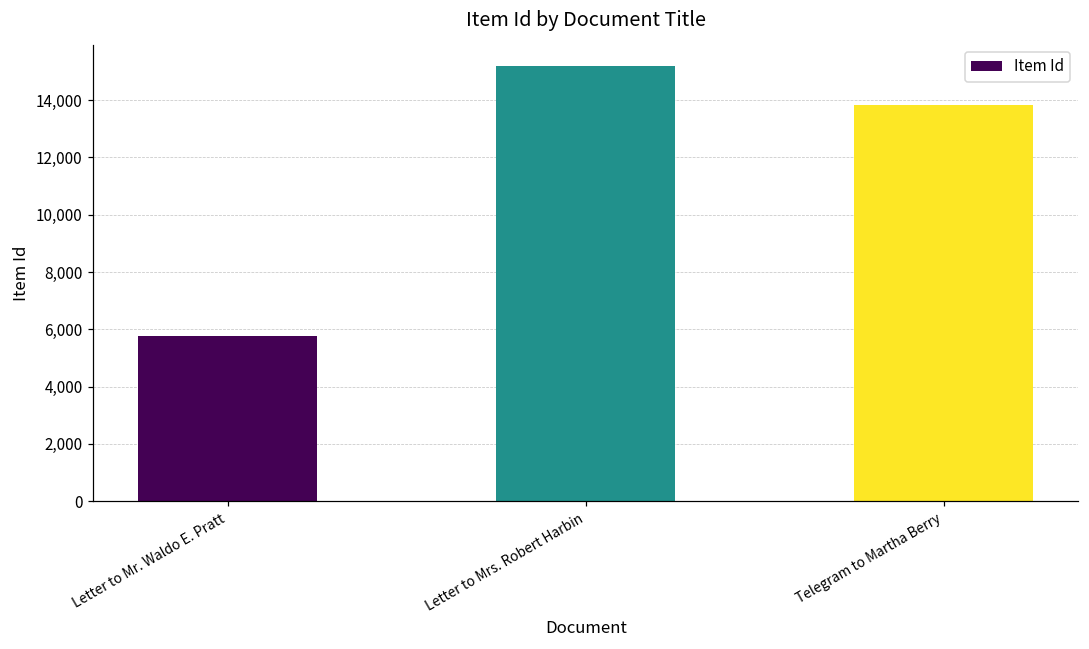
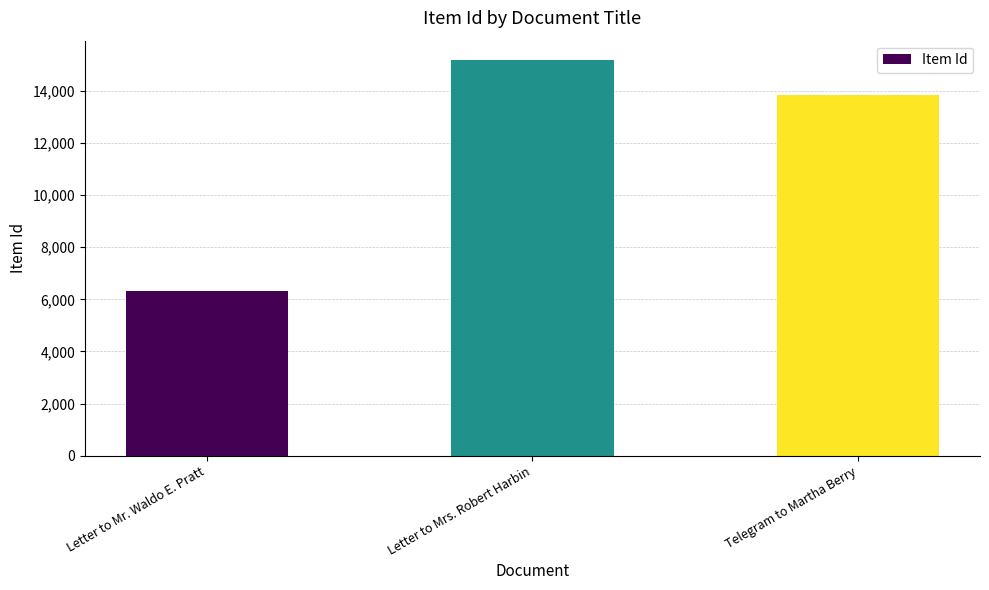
Letter to Mr. Waldo E. Pratt: 5,800 -> 6,300
